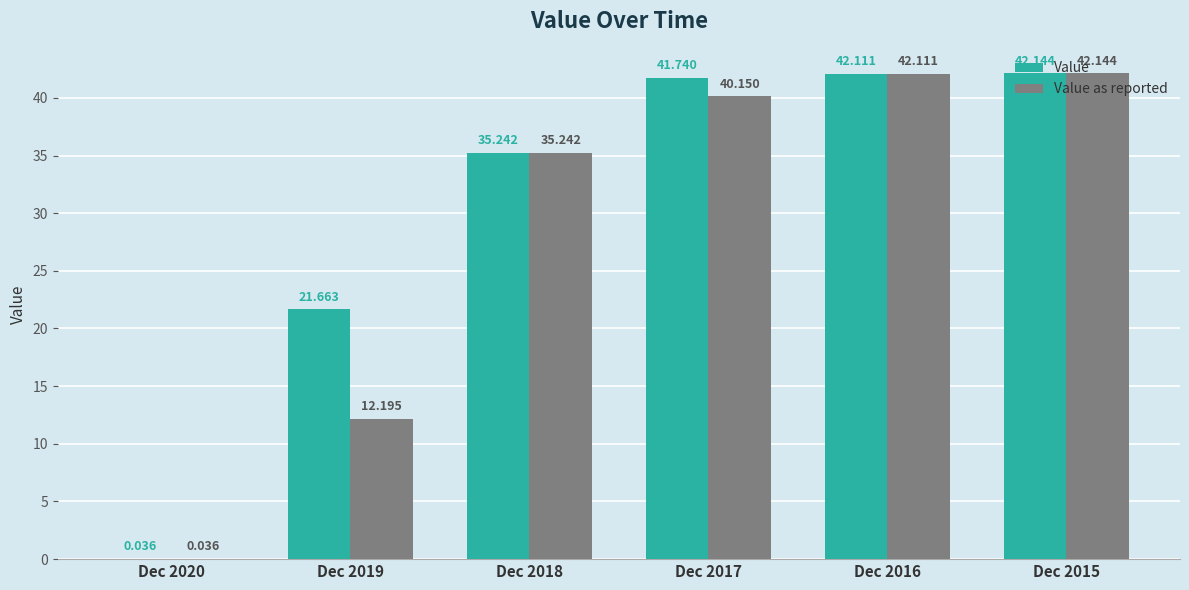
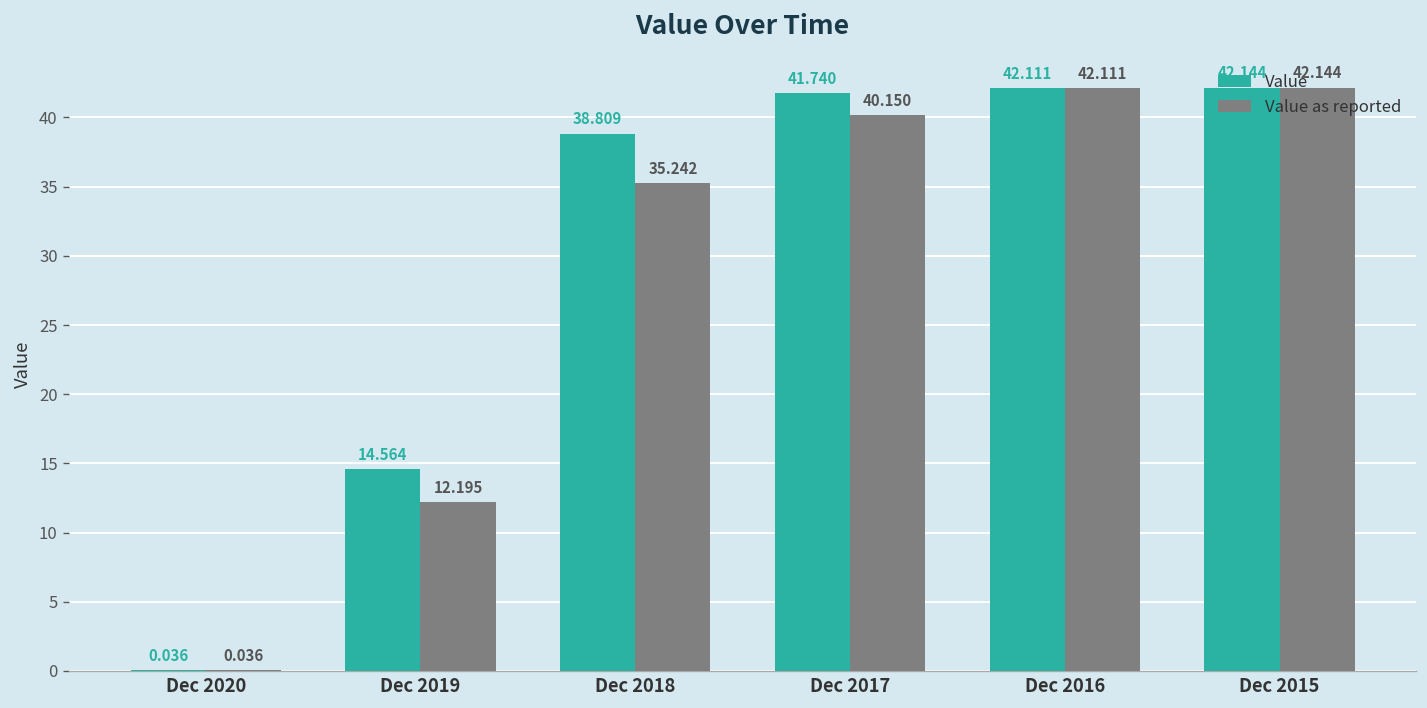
Value, Dec 2019: 21.663 -> 14.564
Value, Dec 2018: 35.242 -> 38.809
